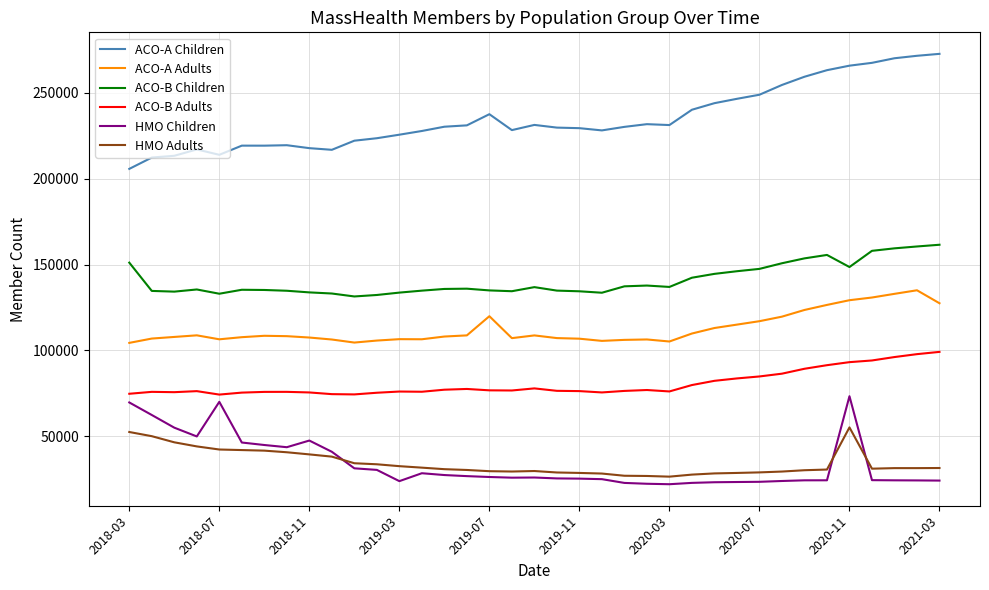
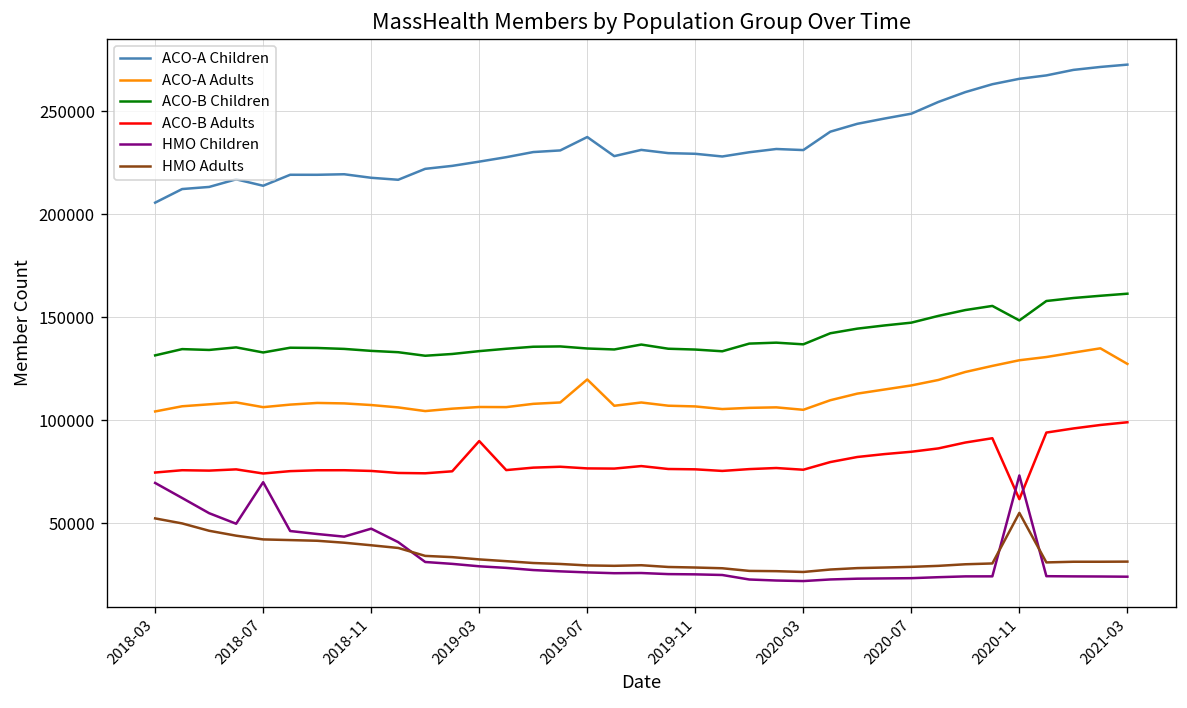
ACO-B Children, 2018-03: 151000 -> 132000
ACO-B Adults, 2019-03: 76000 -> 90000
HMO Children, 2019-03: 24000 -> 29000
ACO-B Adults, 2020-11: 93000 -> 62000
